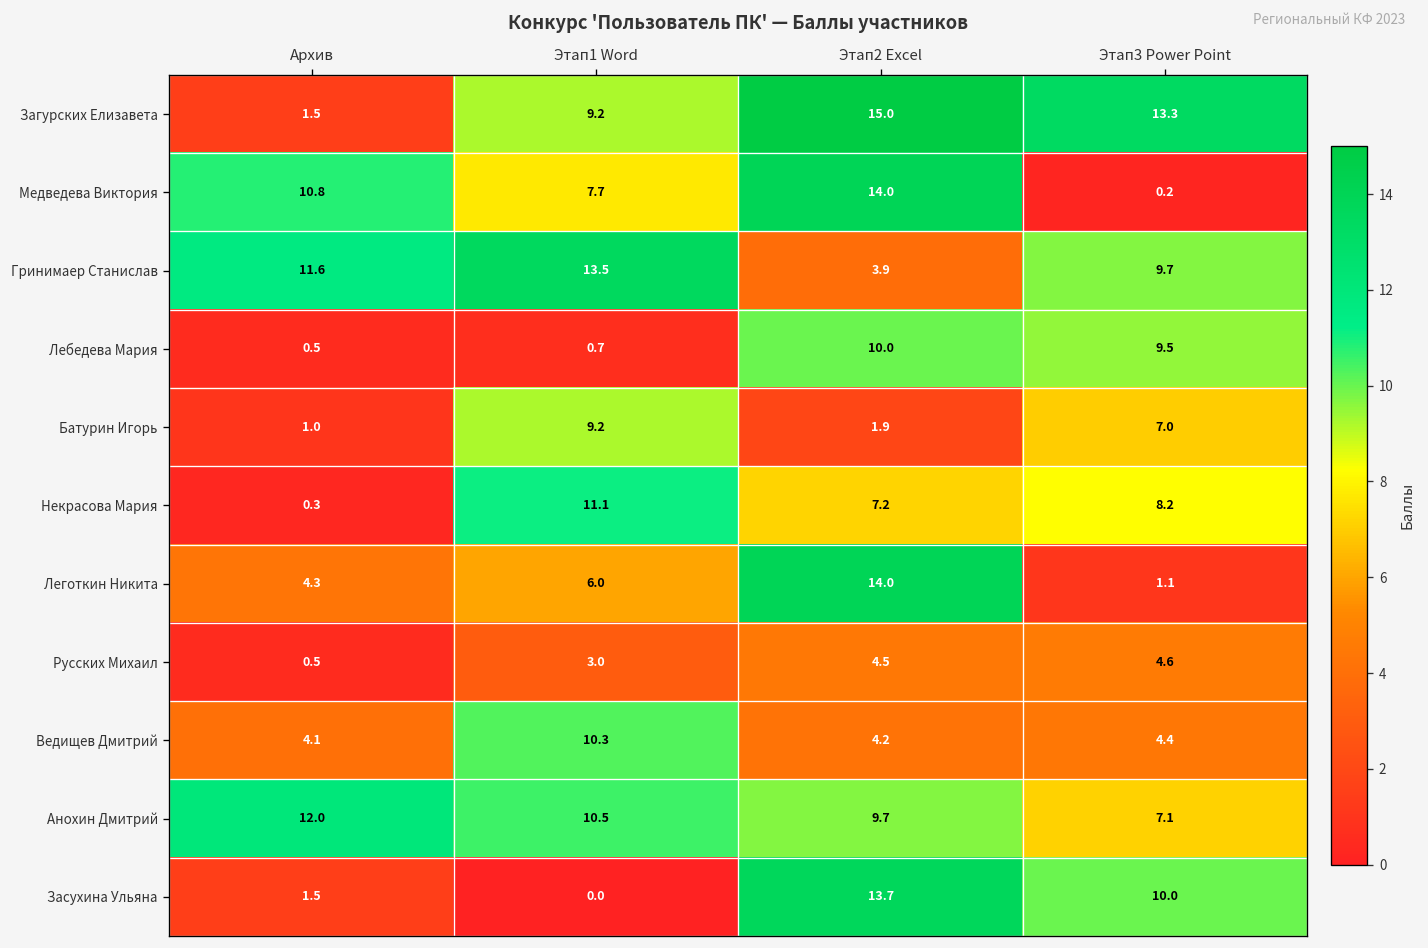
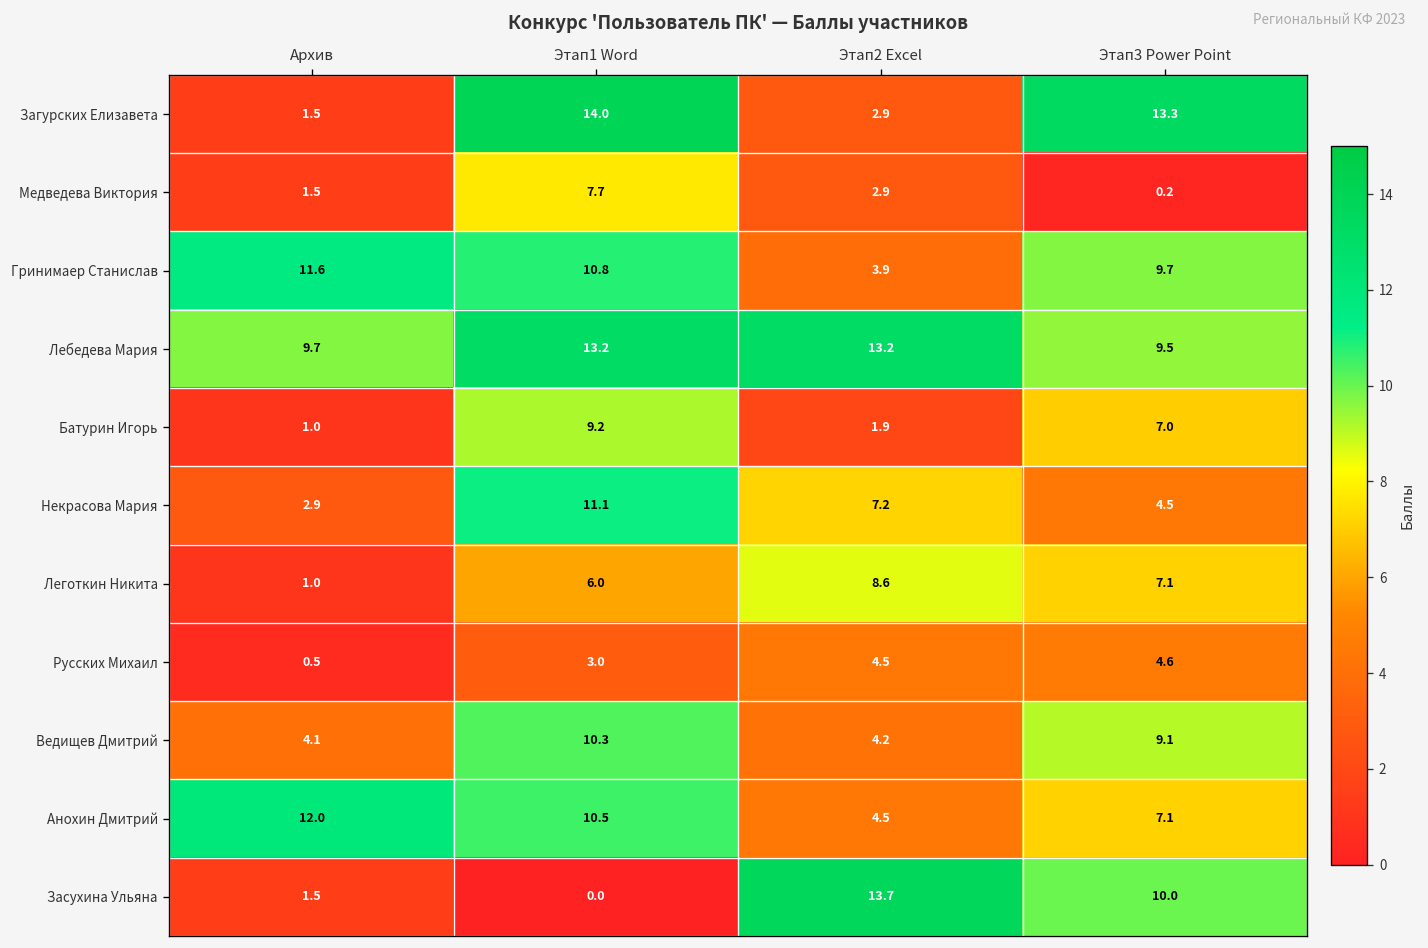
Загурских Елизавета, Этап1 Word: 9.2 -> 14.0
Загурских Елизавета, Этап2 Excel: 15.0 -> 2.9
Медведева Виктория, Архив: 10.8 -> 1.5
Медведева Виктория, Этап2 Excel: 14.0 -> 2.9
Гринимаер Станислав, Этап1 Word: 13.5 -> 10.8
Лебедева Мария, Архив: 0.5 -> 9.7
Лебедева Мария, Этап1 Word: 0.7 -> 13.2
Лебедева Мария, Этап2 Excel: 10.0 -> 13.2
Некрасова Мария, Архив: 0.3 -> 2.9
Некрасова Мария, Этап3 Power Point: 8.2 -> 4.5
Леготкин Никита, Архив: 4.3 -> 1.0
Леготкин Никита, Этап2 Excel: 14.0 -> 8.6
Леготкин Никита, Этап3 Power Point: 1.1 -> 7.1
Ведищев Дмитрий, Этап3 Power Point: 4.4 -> 9.1
Анохин Дмитрий, Этап2 Excel: 9.7 -> 4.5
